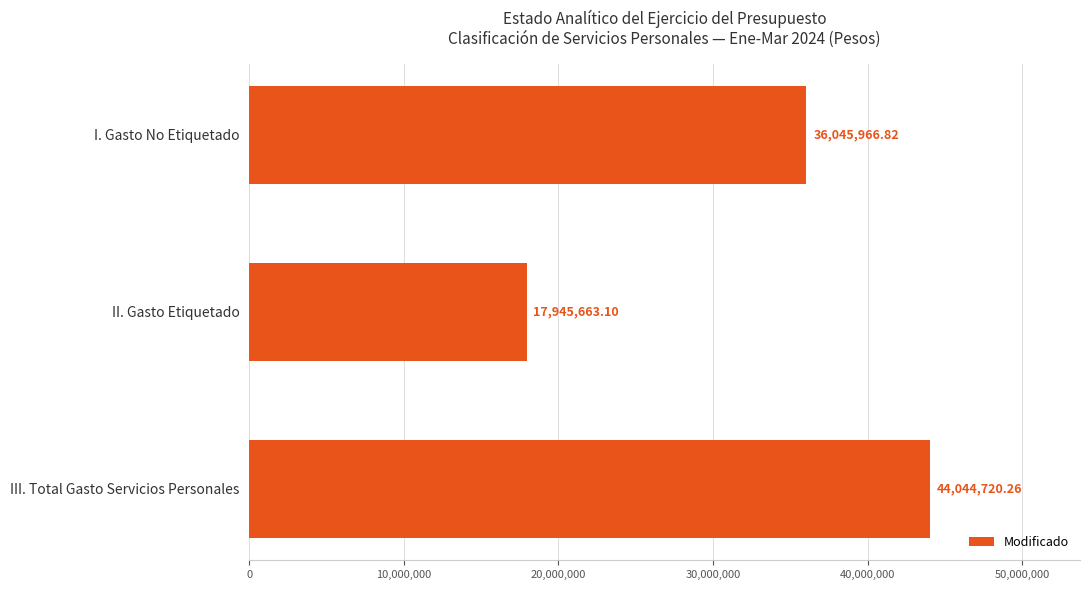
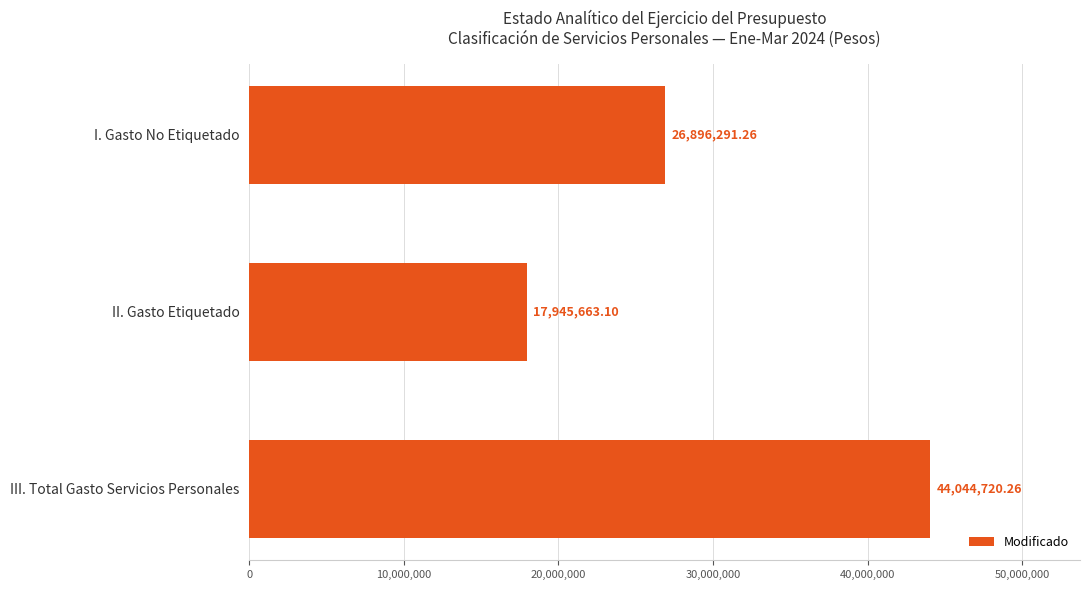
I. Gasto No Etiquetado: 36,045,966.82 -> 26,896,291.26
